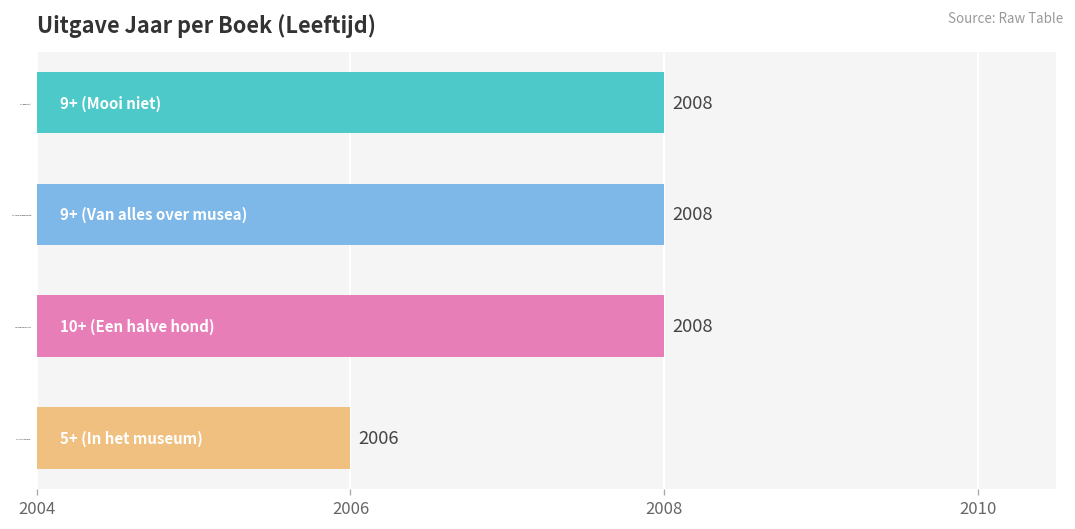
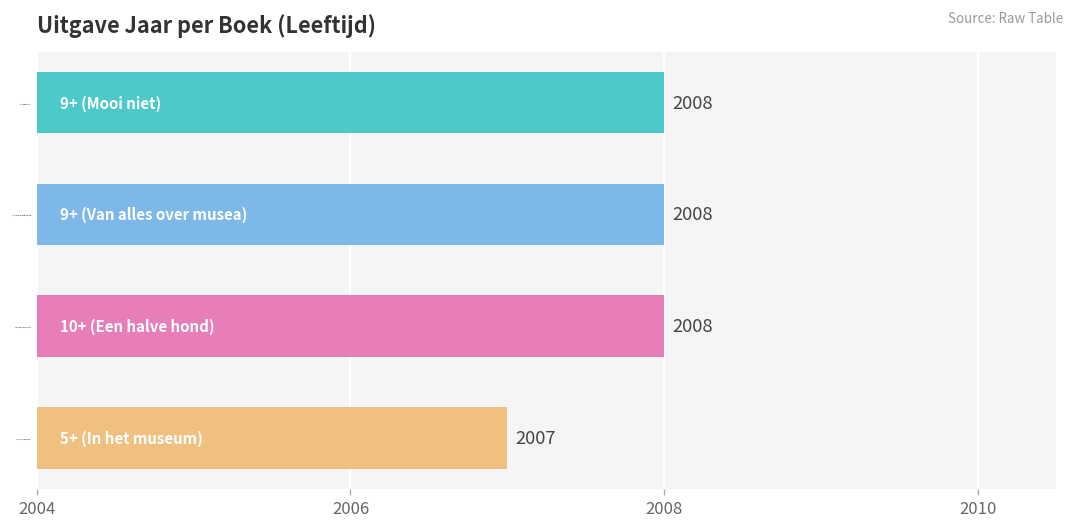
5+ (In het museum): 2006 -> 2007
